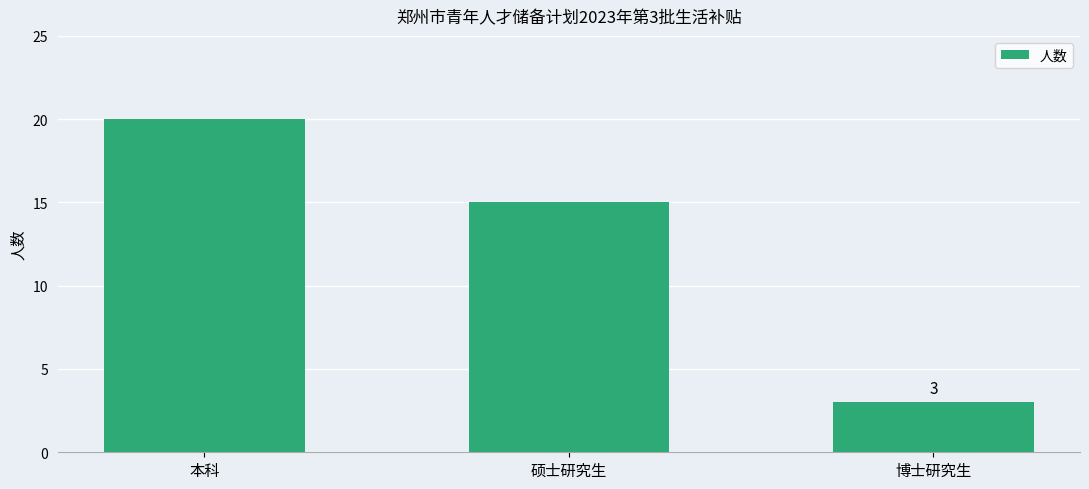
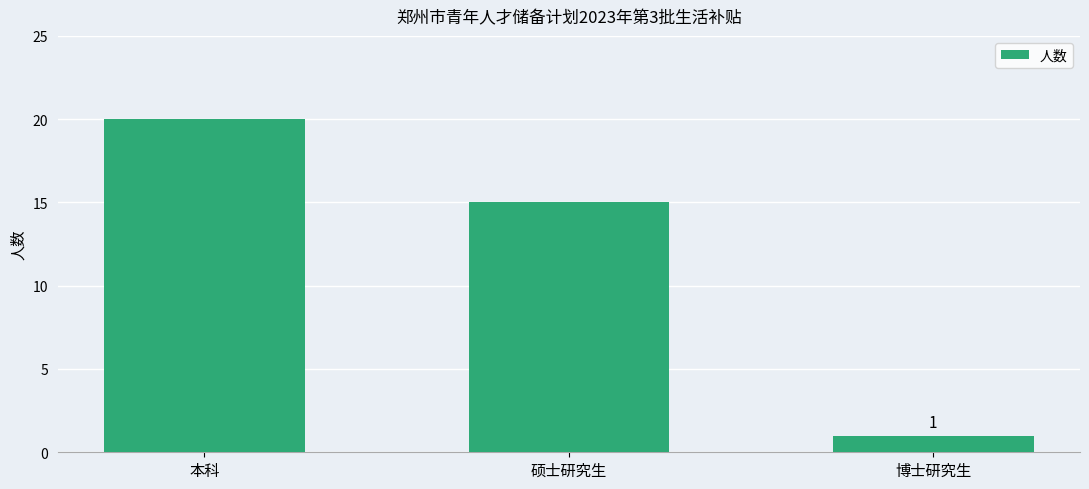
博士研究生: 3 -> 1
